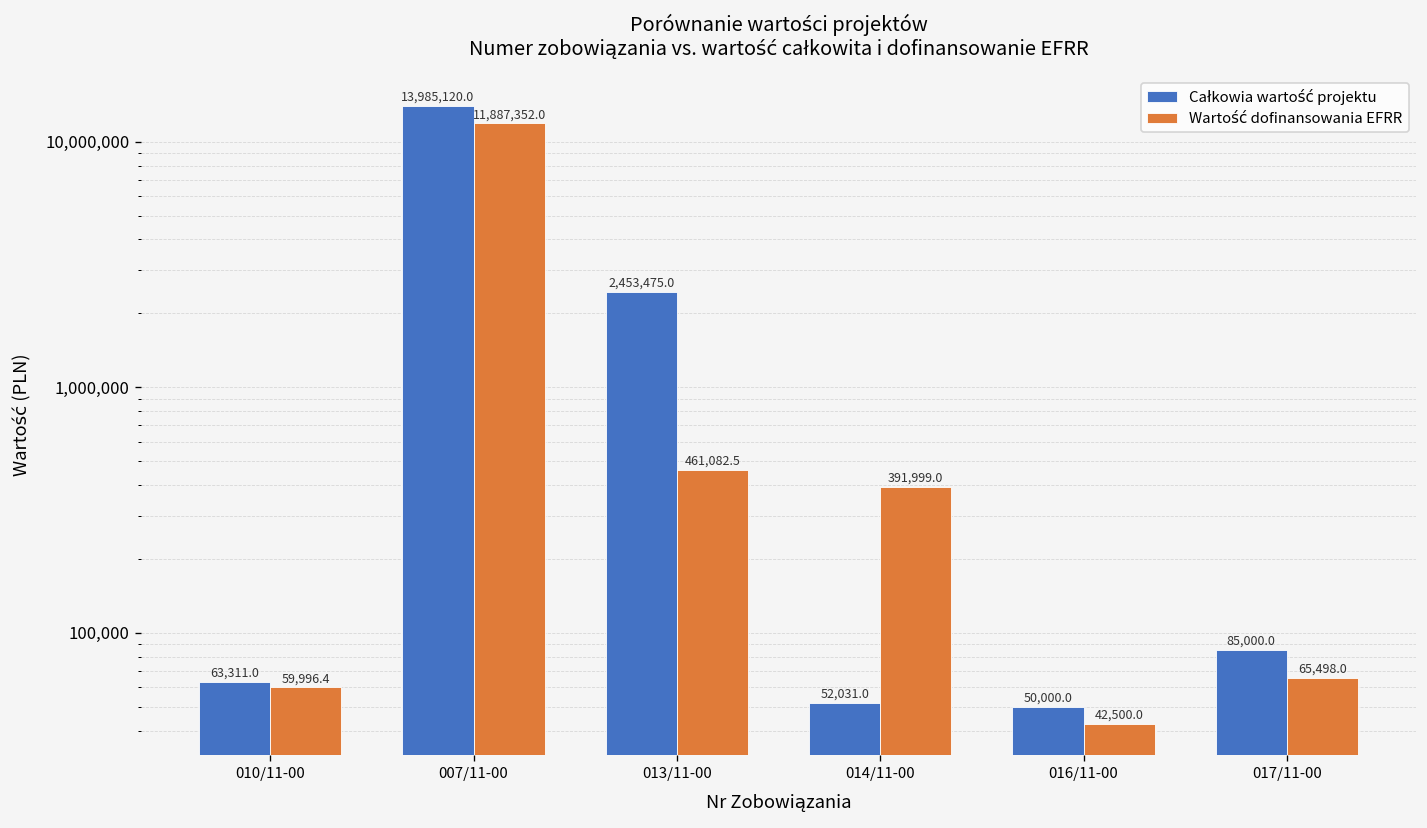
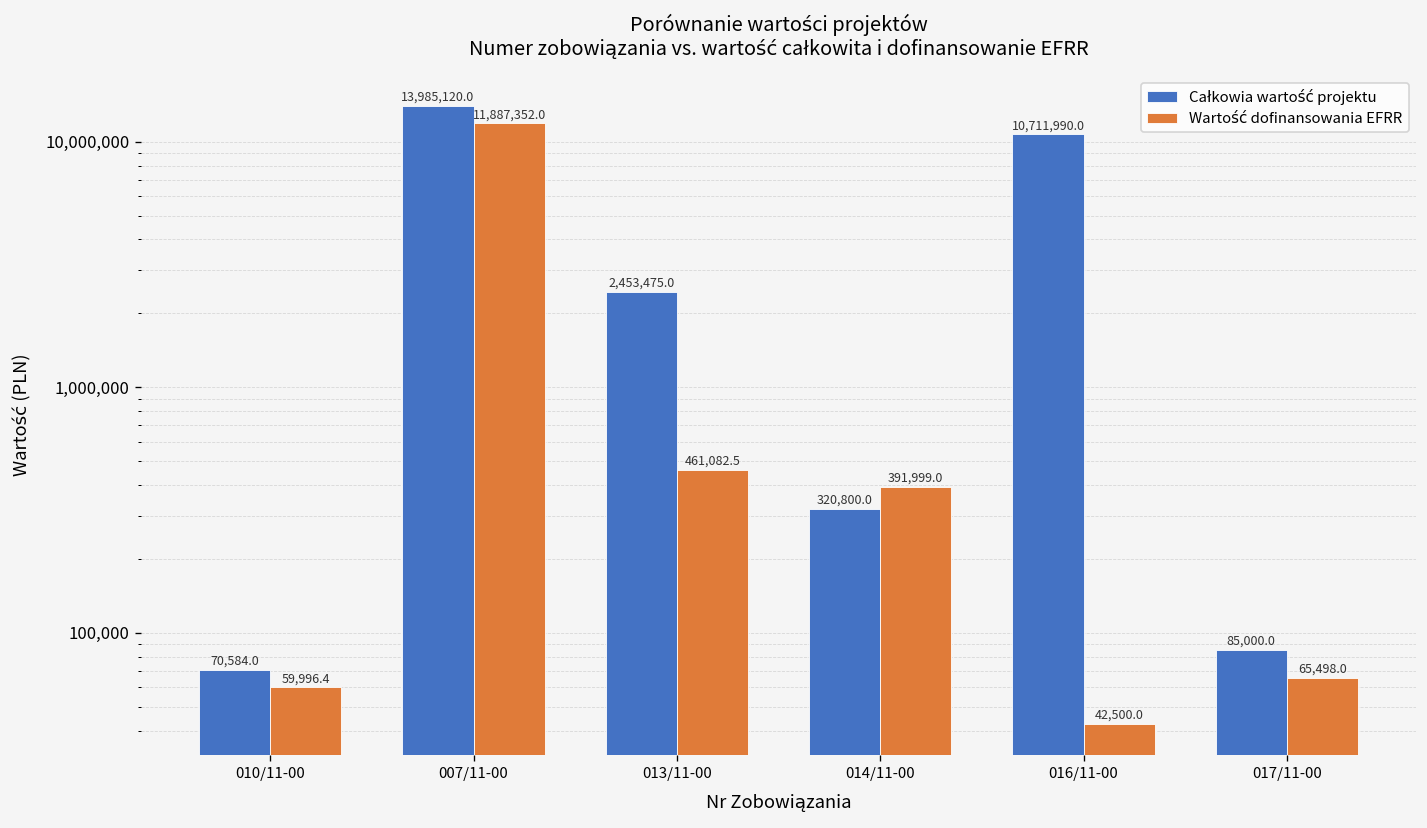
Całkowia wartość projektu, 010/11-00: 63,311.0 -> 70,584.0
Całkowia wartość projektu, 014/11-00: 52,031.0 -> 320,800.0
Całkowia wartość projektu, 016/11-00: 50,000.0 -> 10,711,990.0
